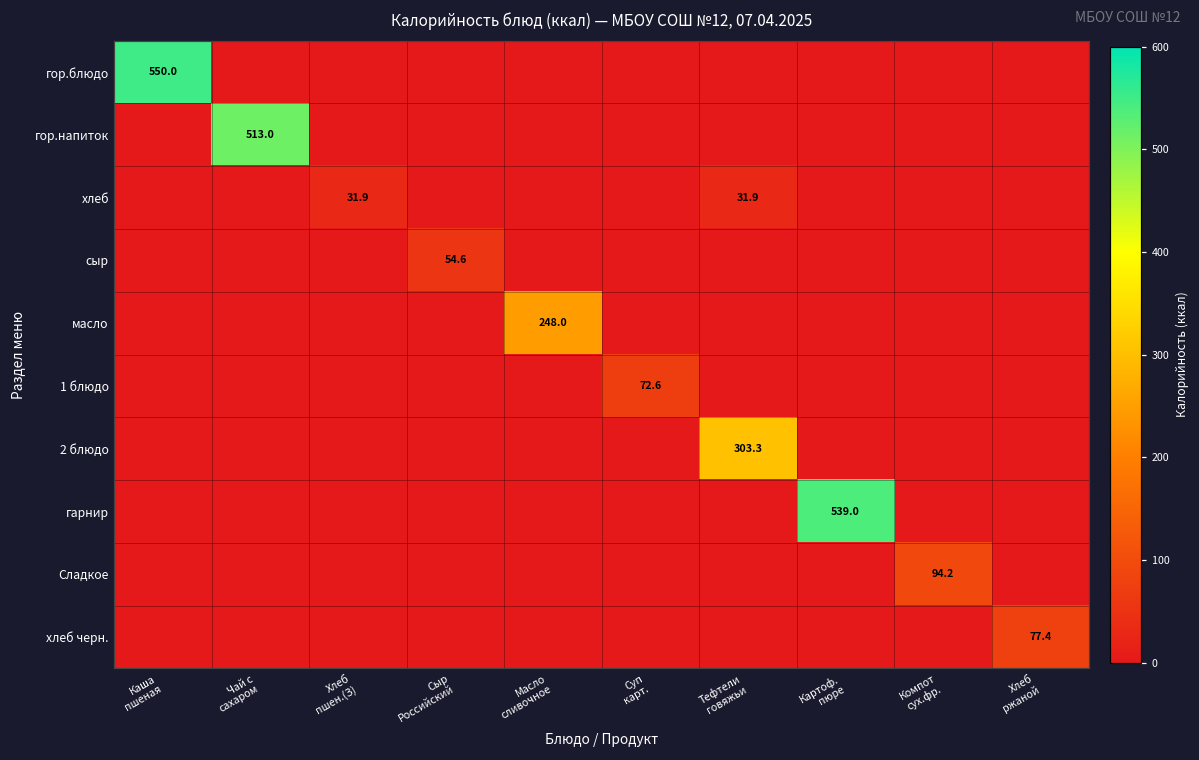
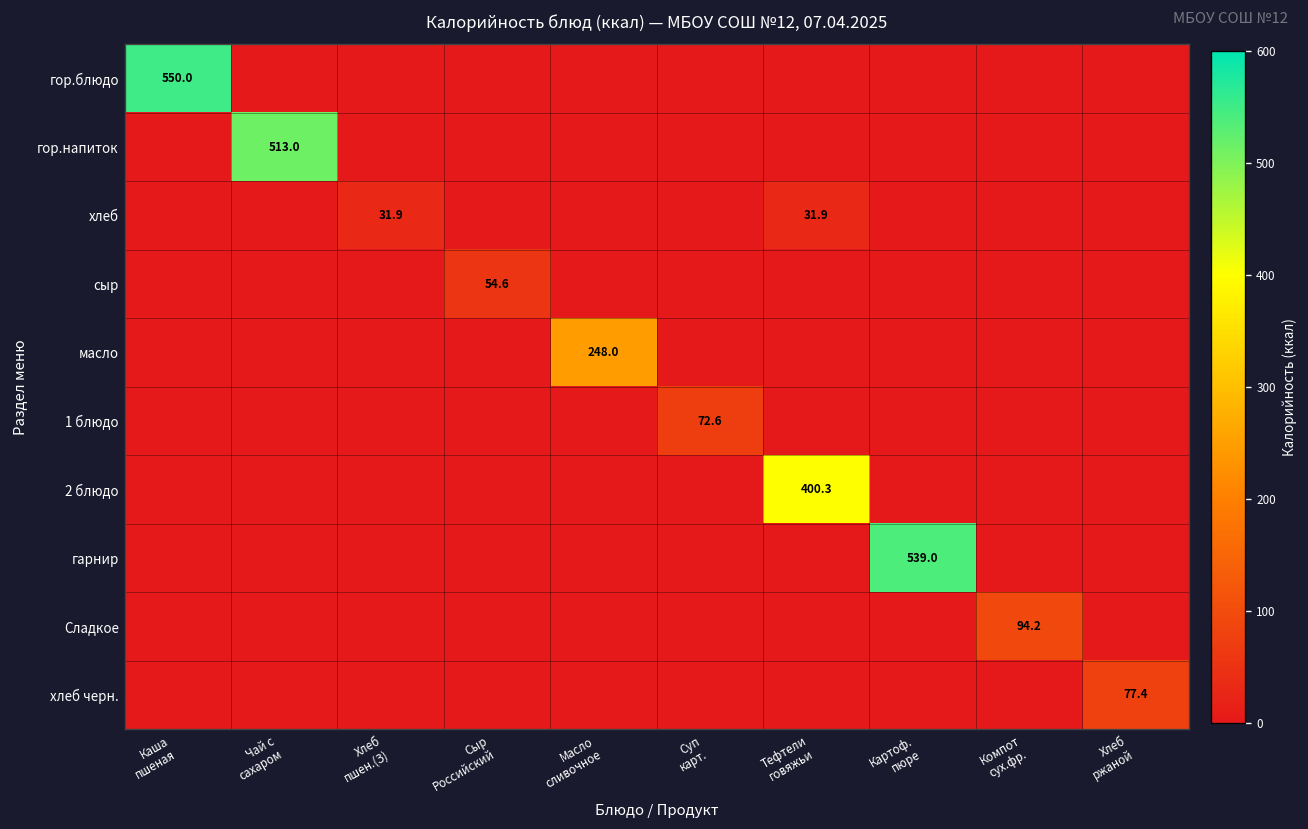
2 блюдо, Тефтели говяжьи: 303.3 -> 400.3
